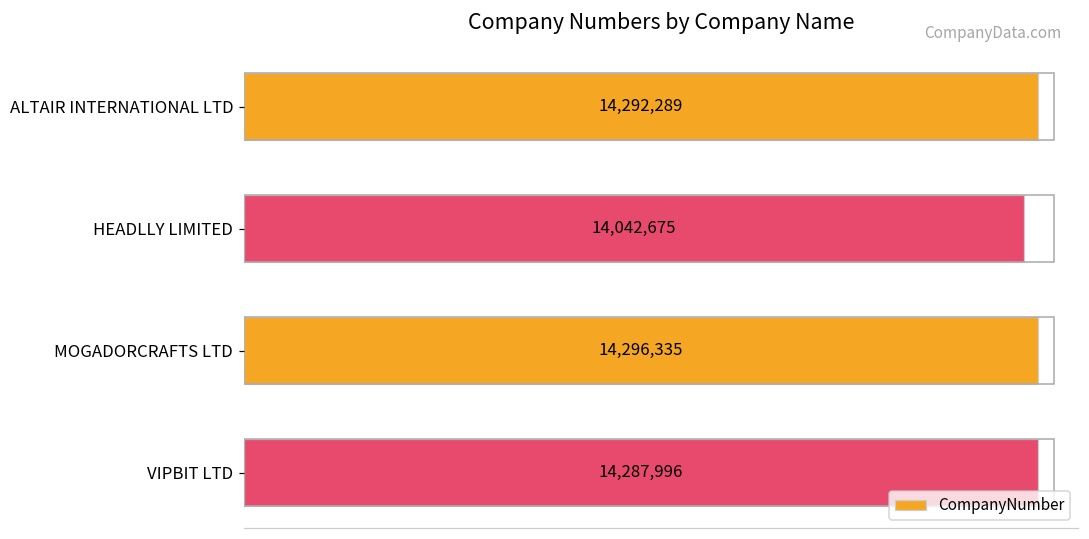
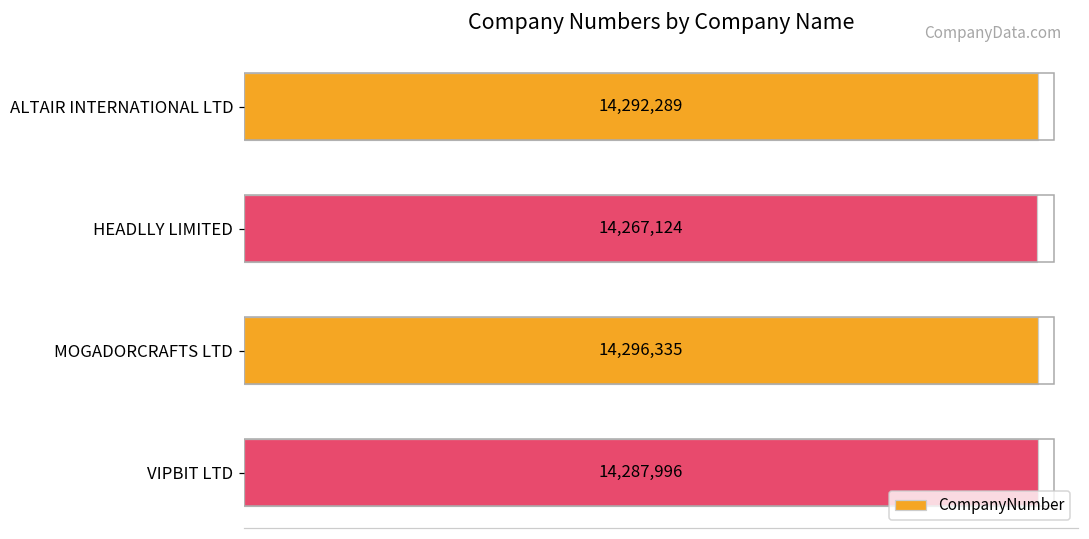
HEADLLY LIMITED: 14,042,675 -> 14,267,124
